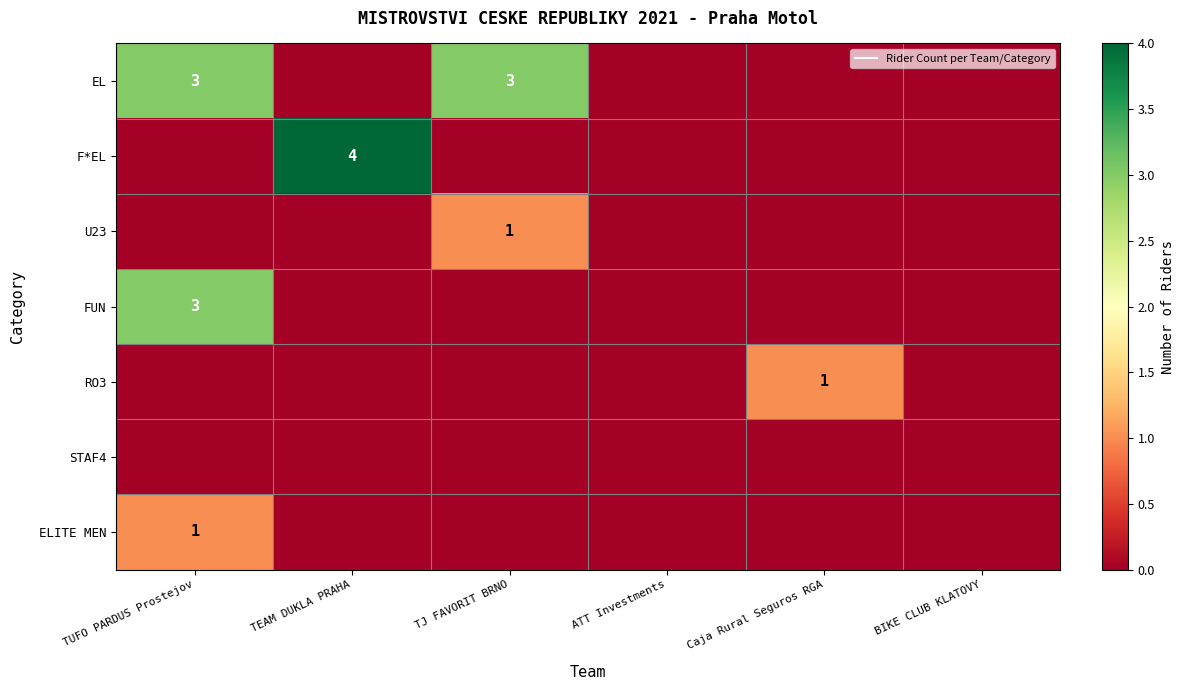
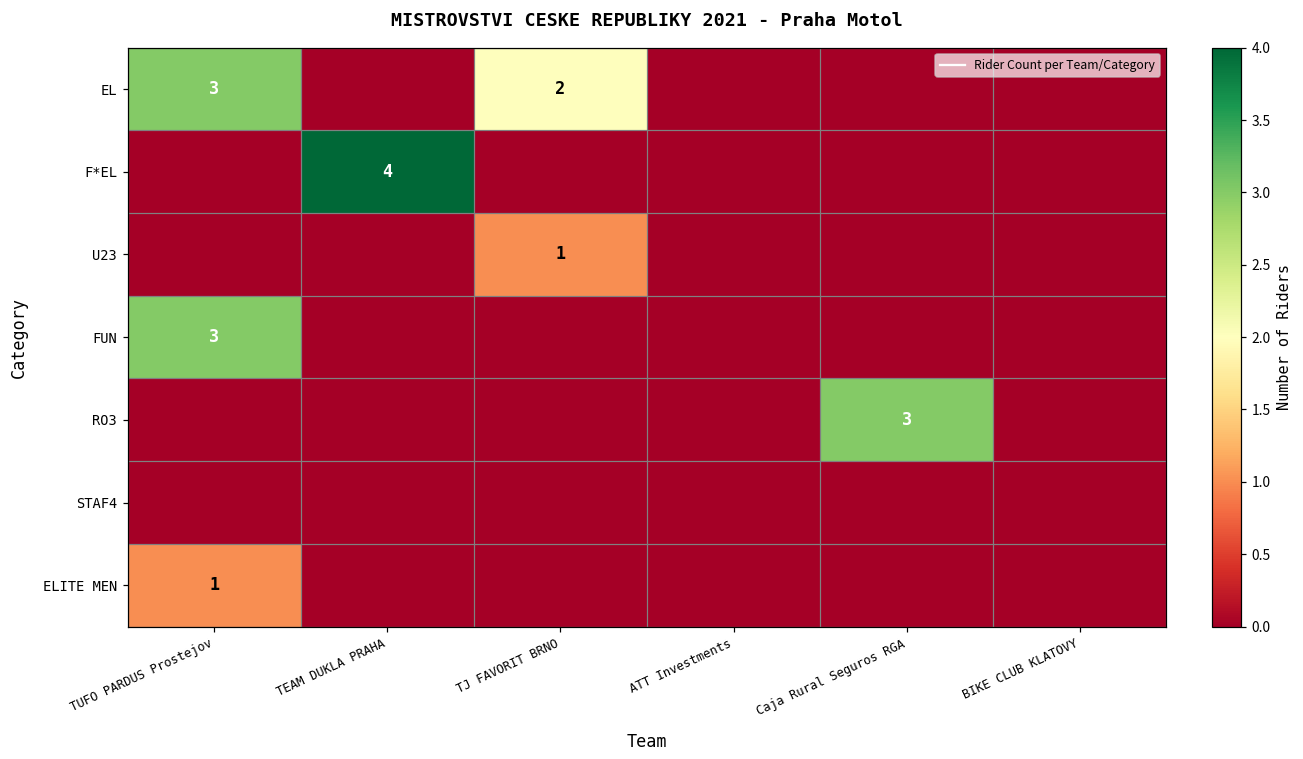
EL, TJ FAVORIT BRNO: 3 -> 2
RO3, Caja Rural Seguros RGA: 1 -> 3
